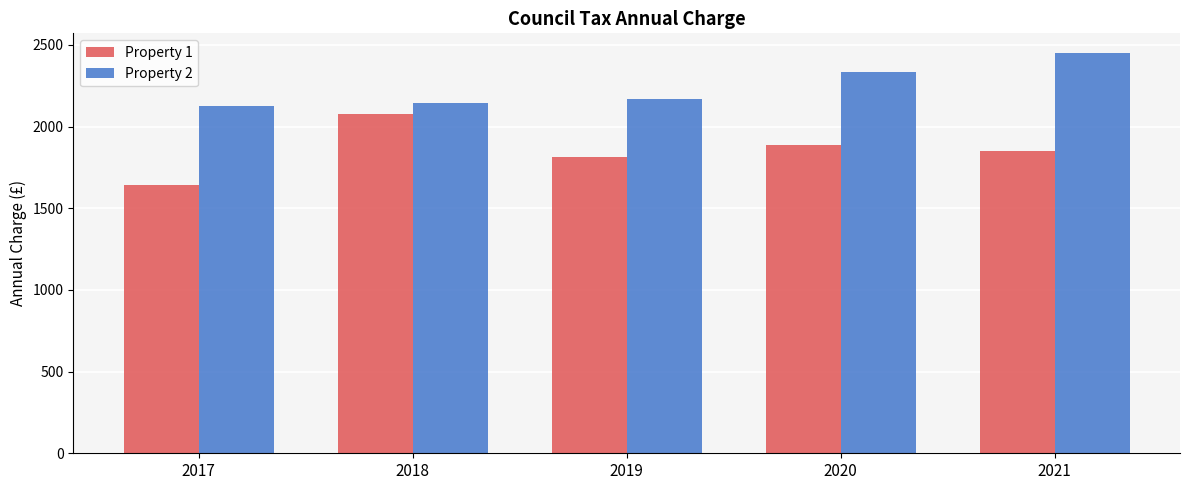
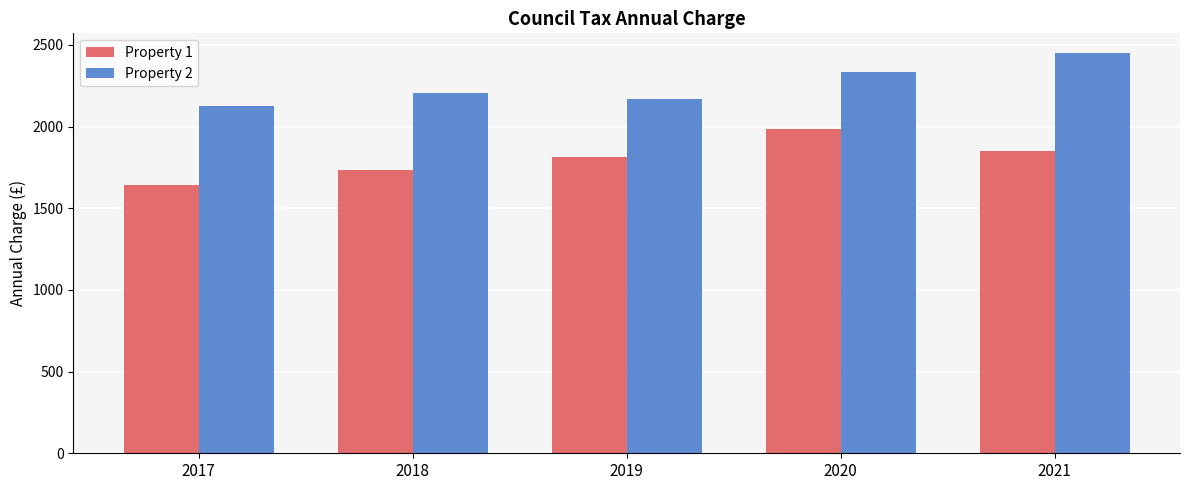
Property 1, 2018: 2080 -> 1730
Property 2, 2018: 2140 -> 2210
Property 1, 2020: 1880 -> 1990
